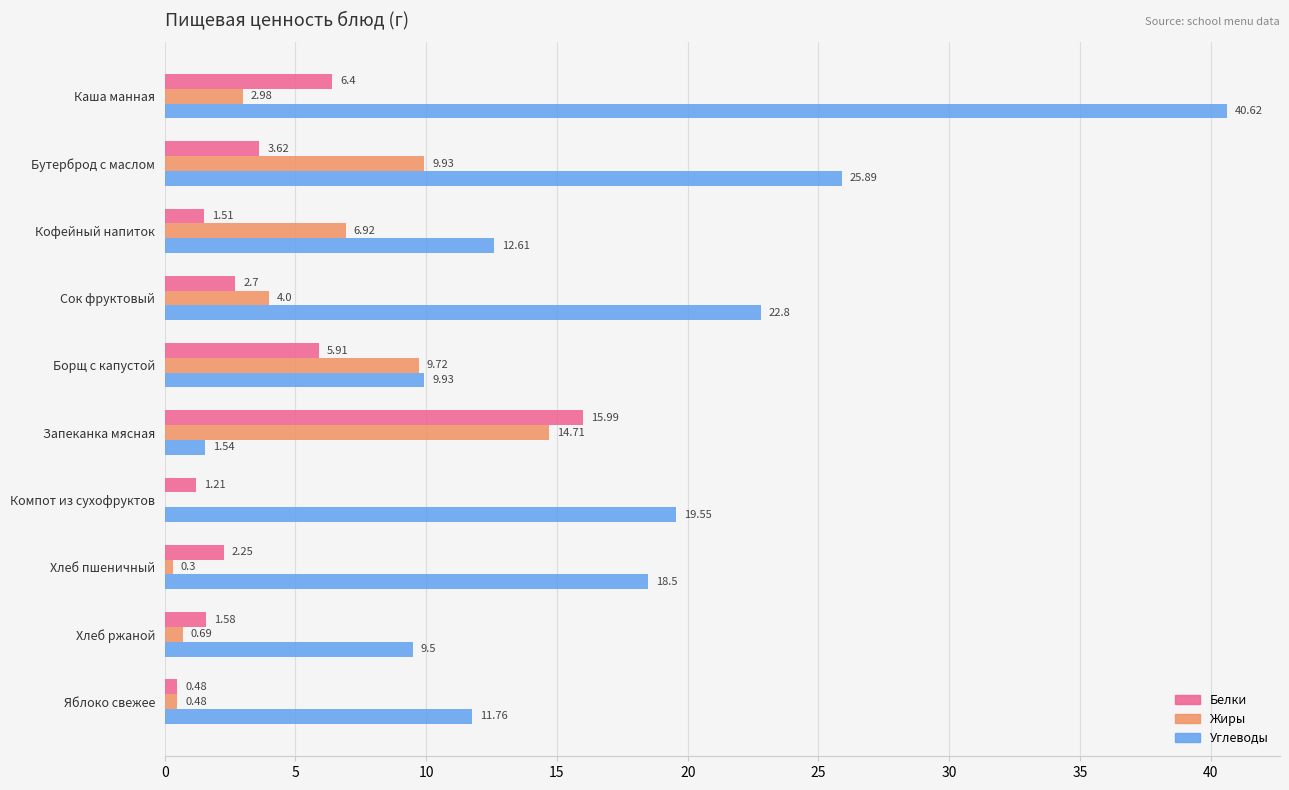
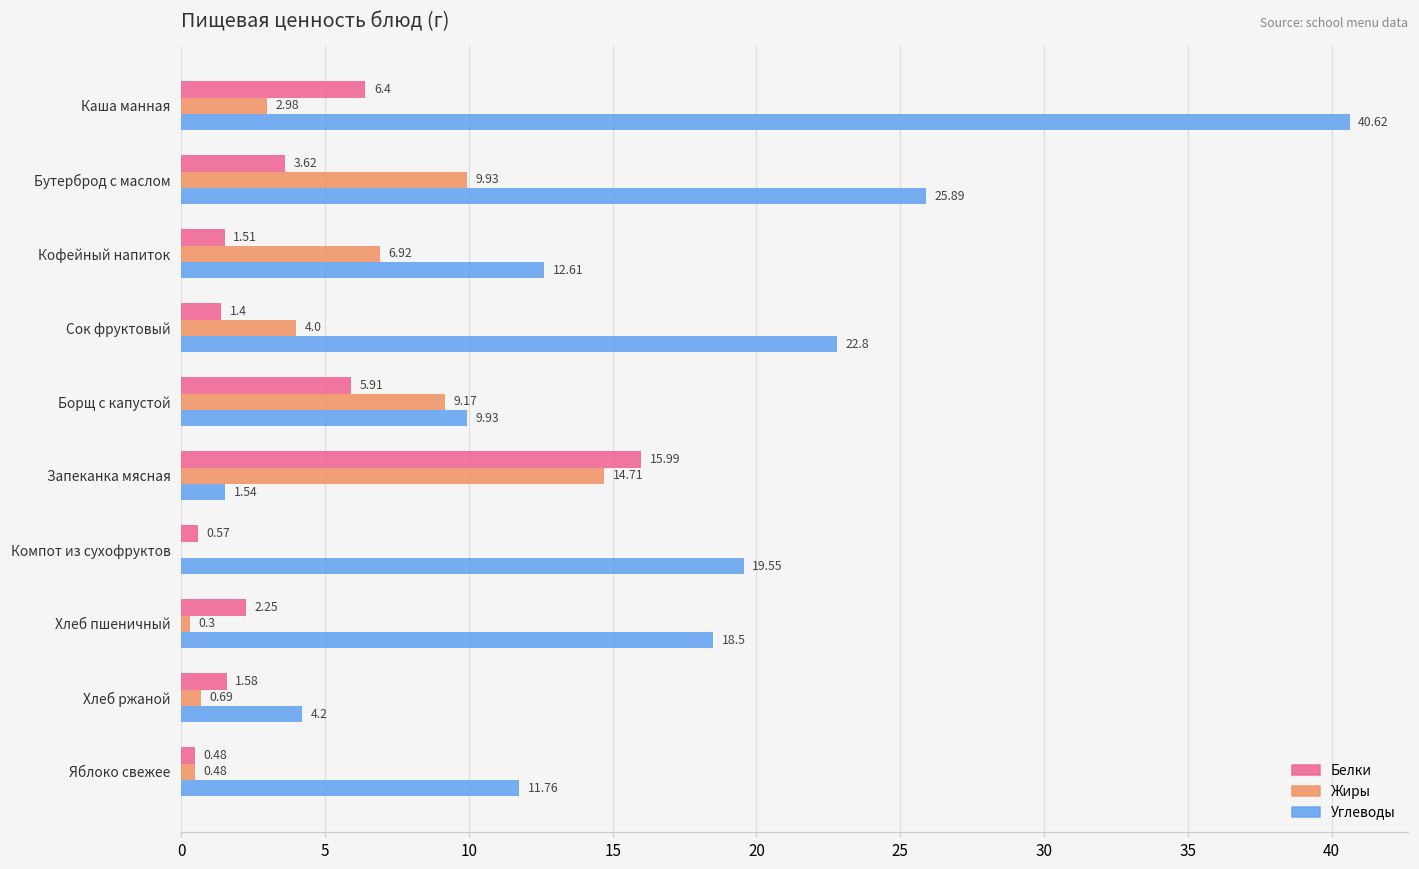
Белки, Сок фруктовый: 2.7 -> 1.4
Жиры, Борщ с капустой: 9.72 -> 9.17
Белки, Компот из сухофруктов: 1.21 -> 0.57
Углеводы, Хлеб ржаной: 9.5 -> 4.2
